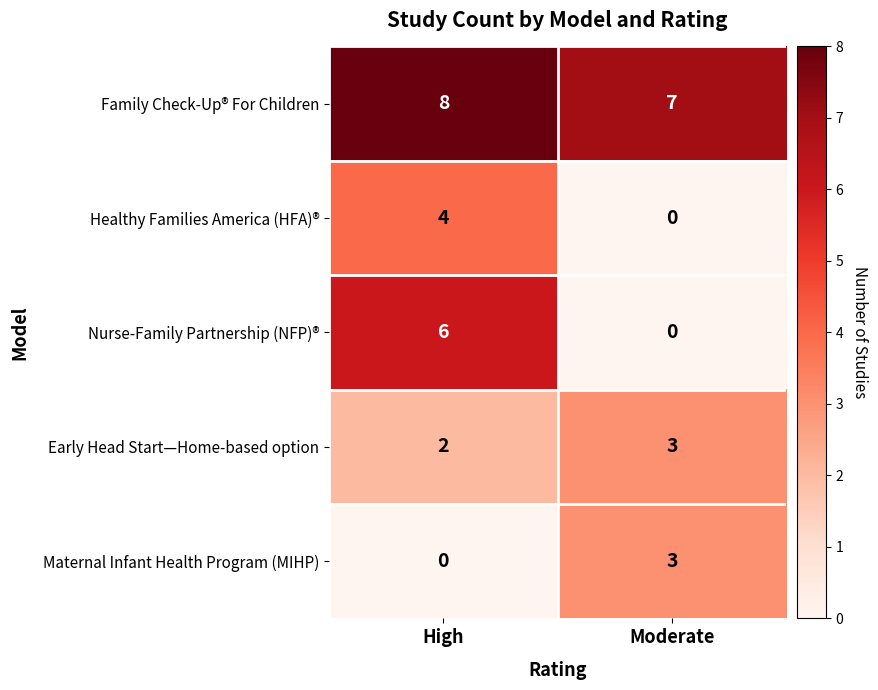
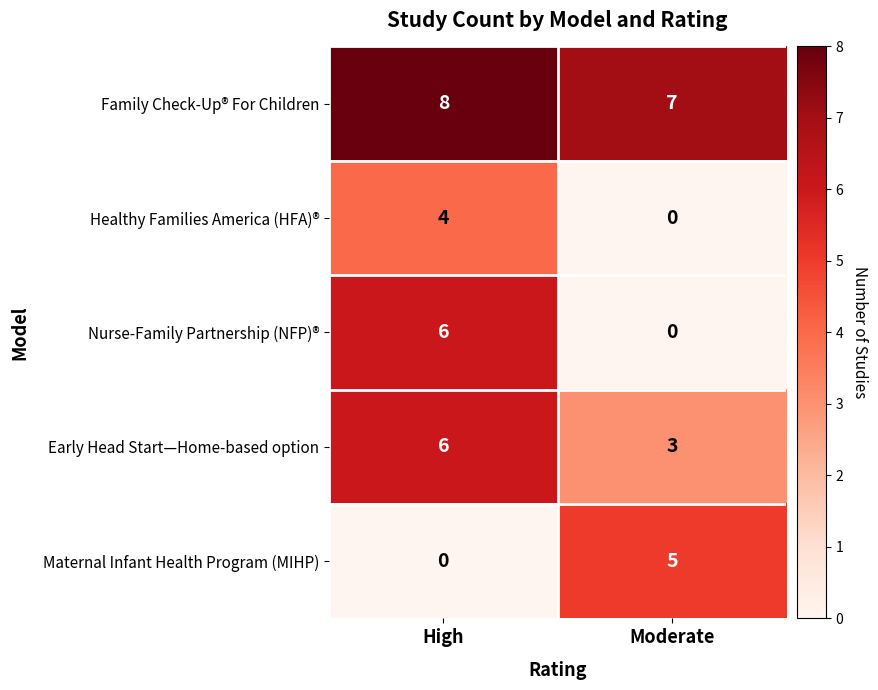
Early Head Start—Home-based option, High: 2 -> 6
Maternal Infant Health Program (MIHP), Moderate: 3 -> 5
